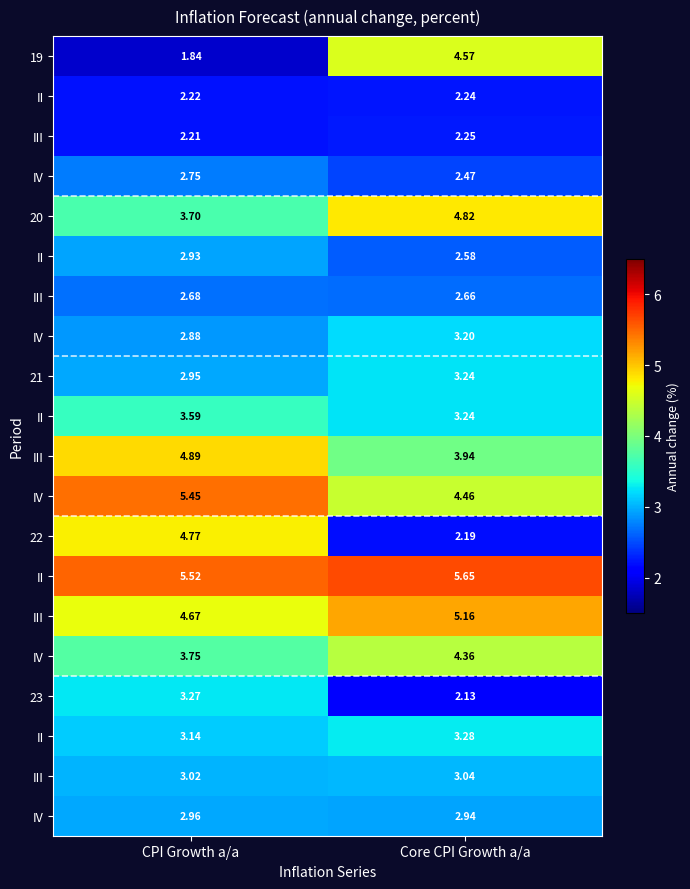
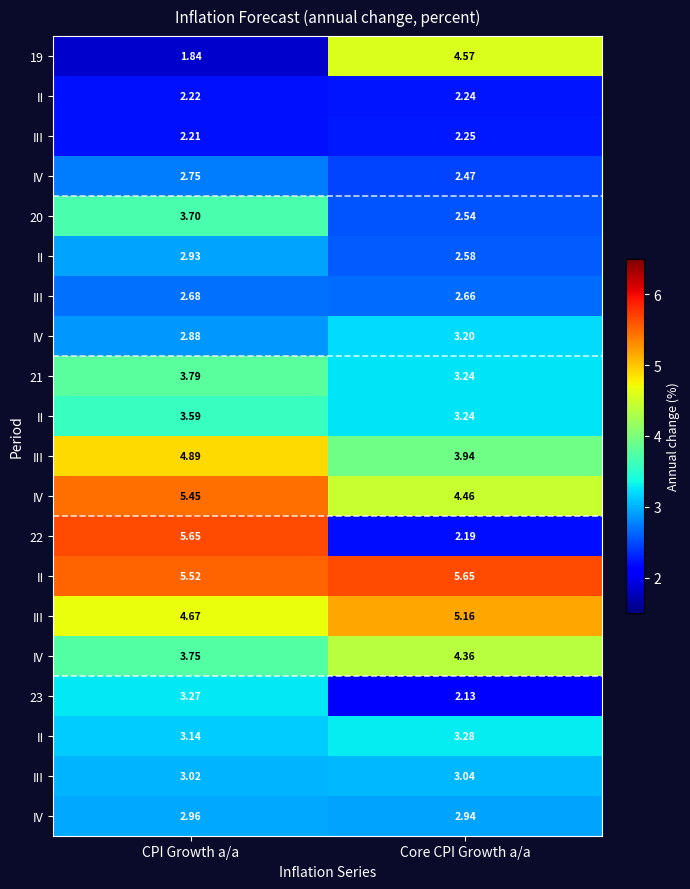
20, Core CPI Growth a/a: 4.82 -> 2.54
21, CPI Growth a/a: 2.95 -> 3.79
22, CPI Growth a/a: 4.77 -> 5.65
